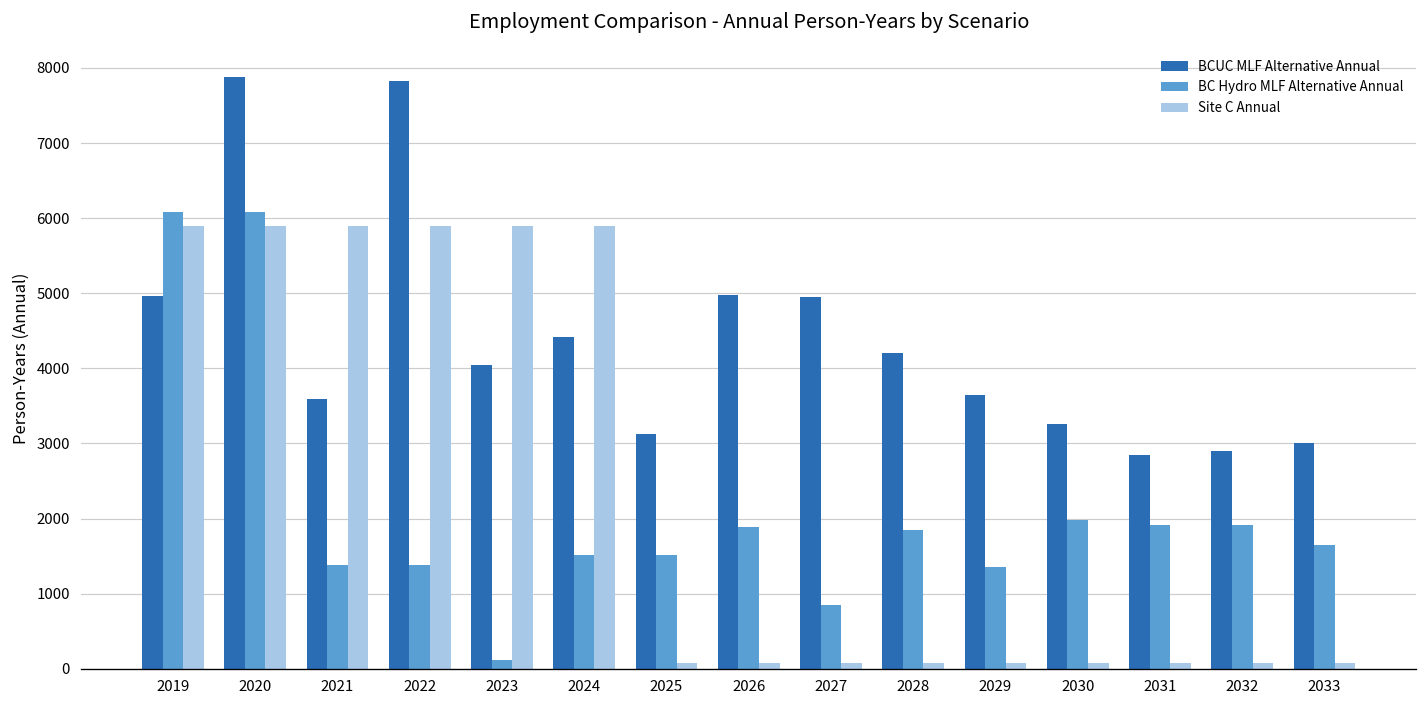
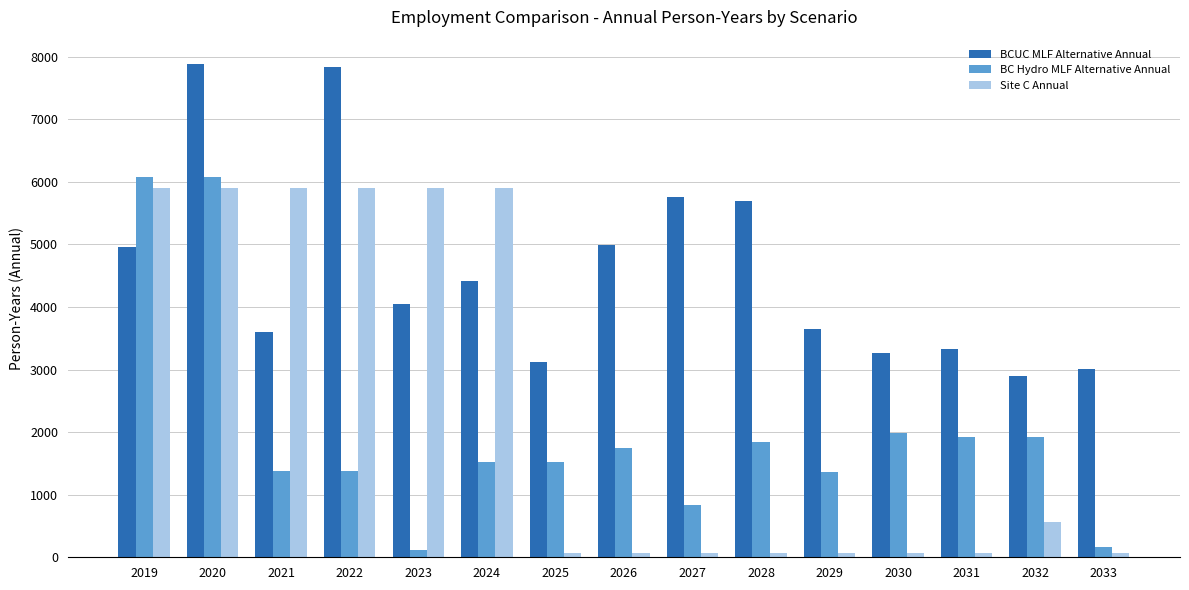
BC Hydro MLF Alternative Annual, 2026: 1900 -> 1700
BCUC MLF Alternative Annual, 2027: 5000 -> 5800
BCUC MLF Alternative Annual, 2028: 4200 -> 5700
BCUC MLF Alternative Annual, 2031: 2800 -> 3300
Site C Annual, 2032: 100 -> 600
BC Hydro MLF Alternative Annual, 2033: 1600 -> 200
